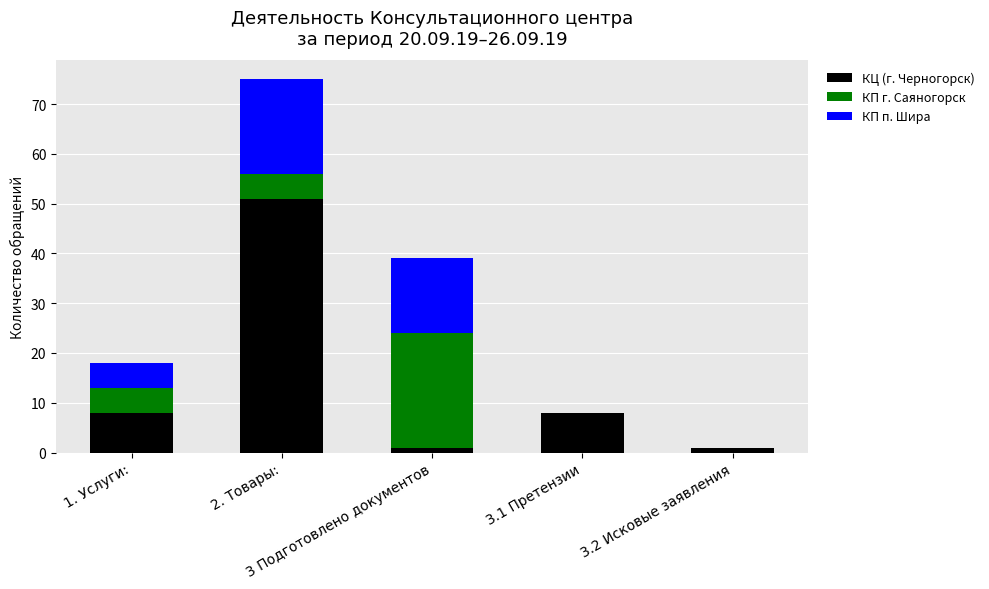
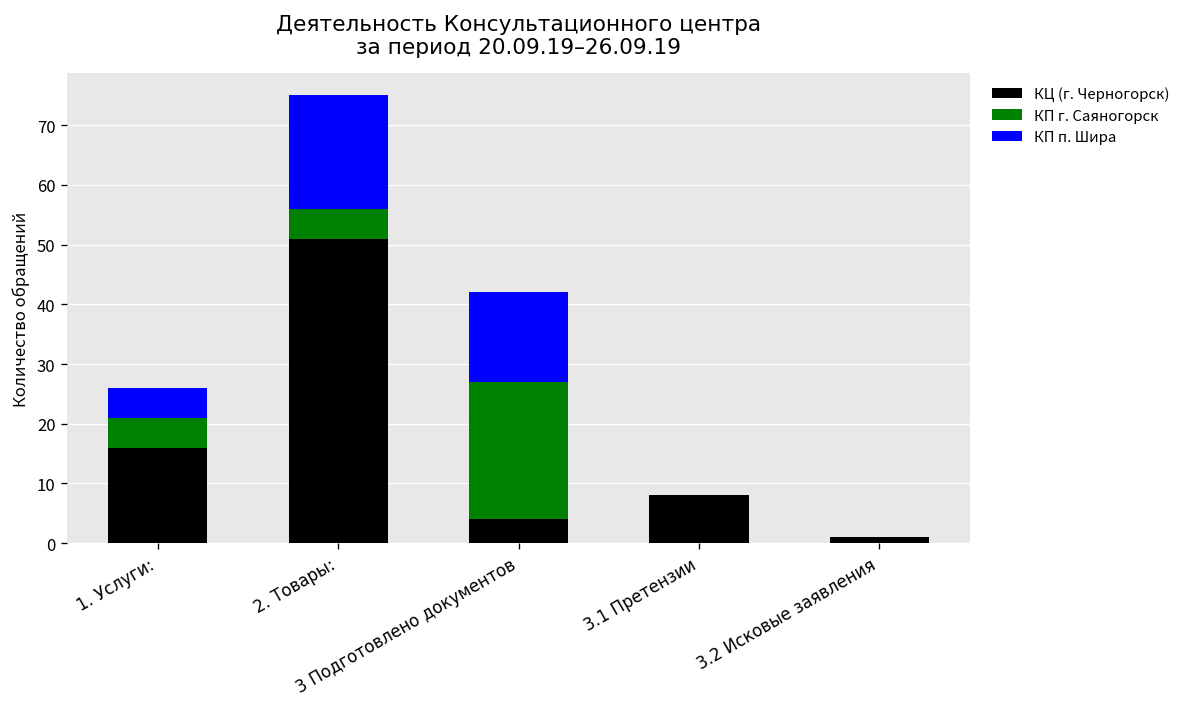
КЦ (г. Черногорск), 1. Услуги:: 8 -> 16
КЦ (г. Черногорск), 3 Подготовлено документов: 1 -> 4
